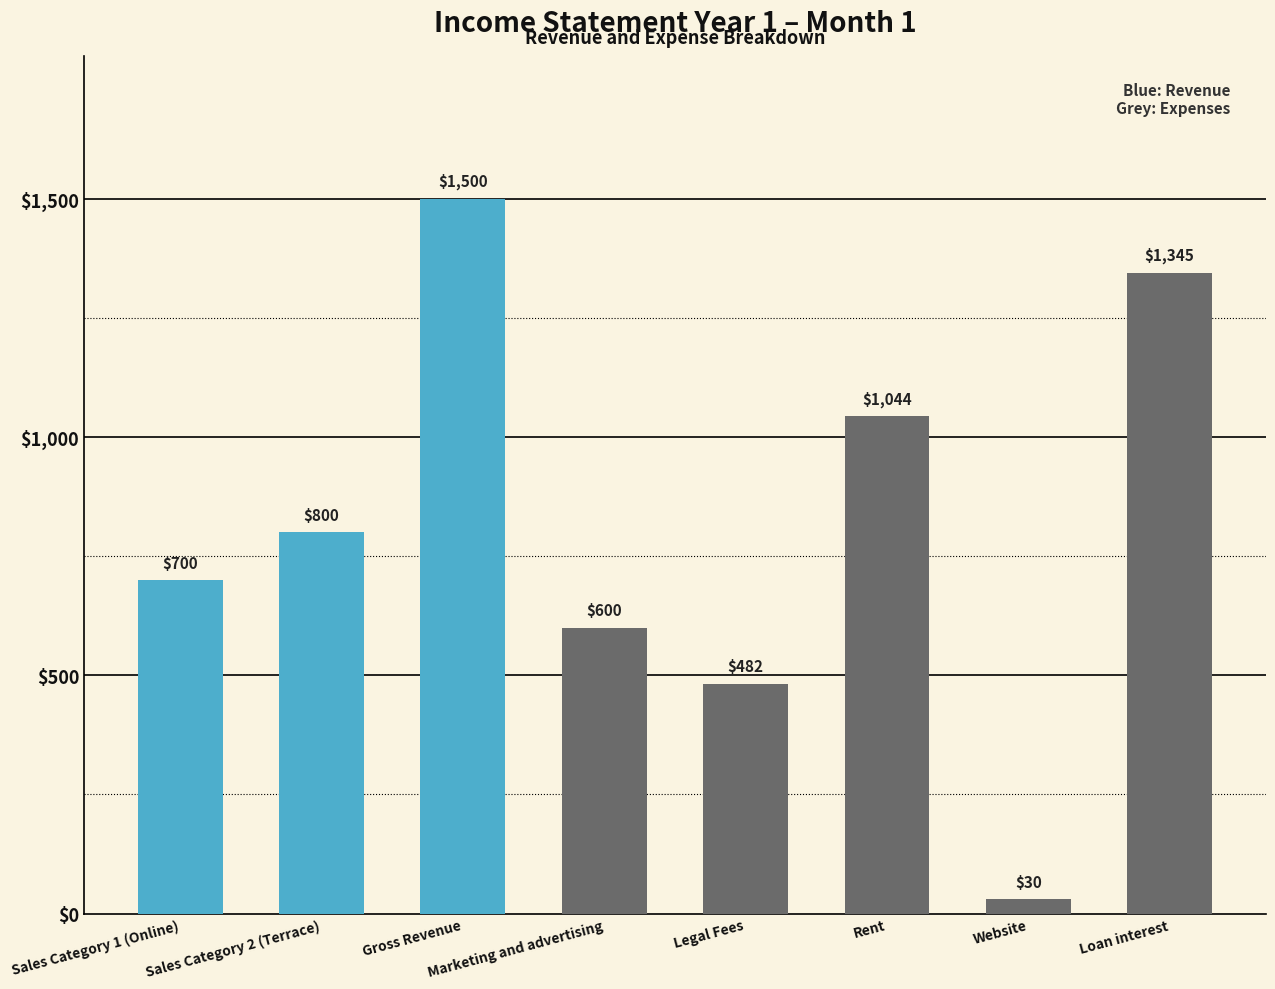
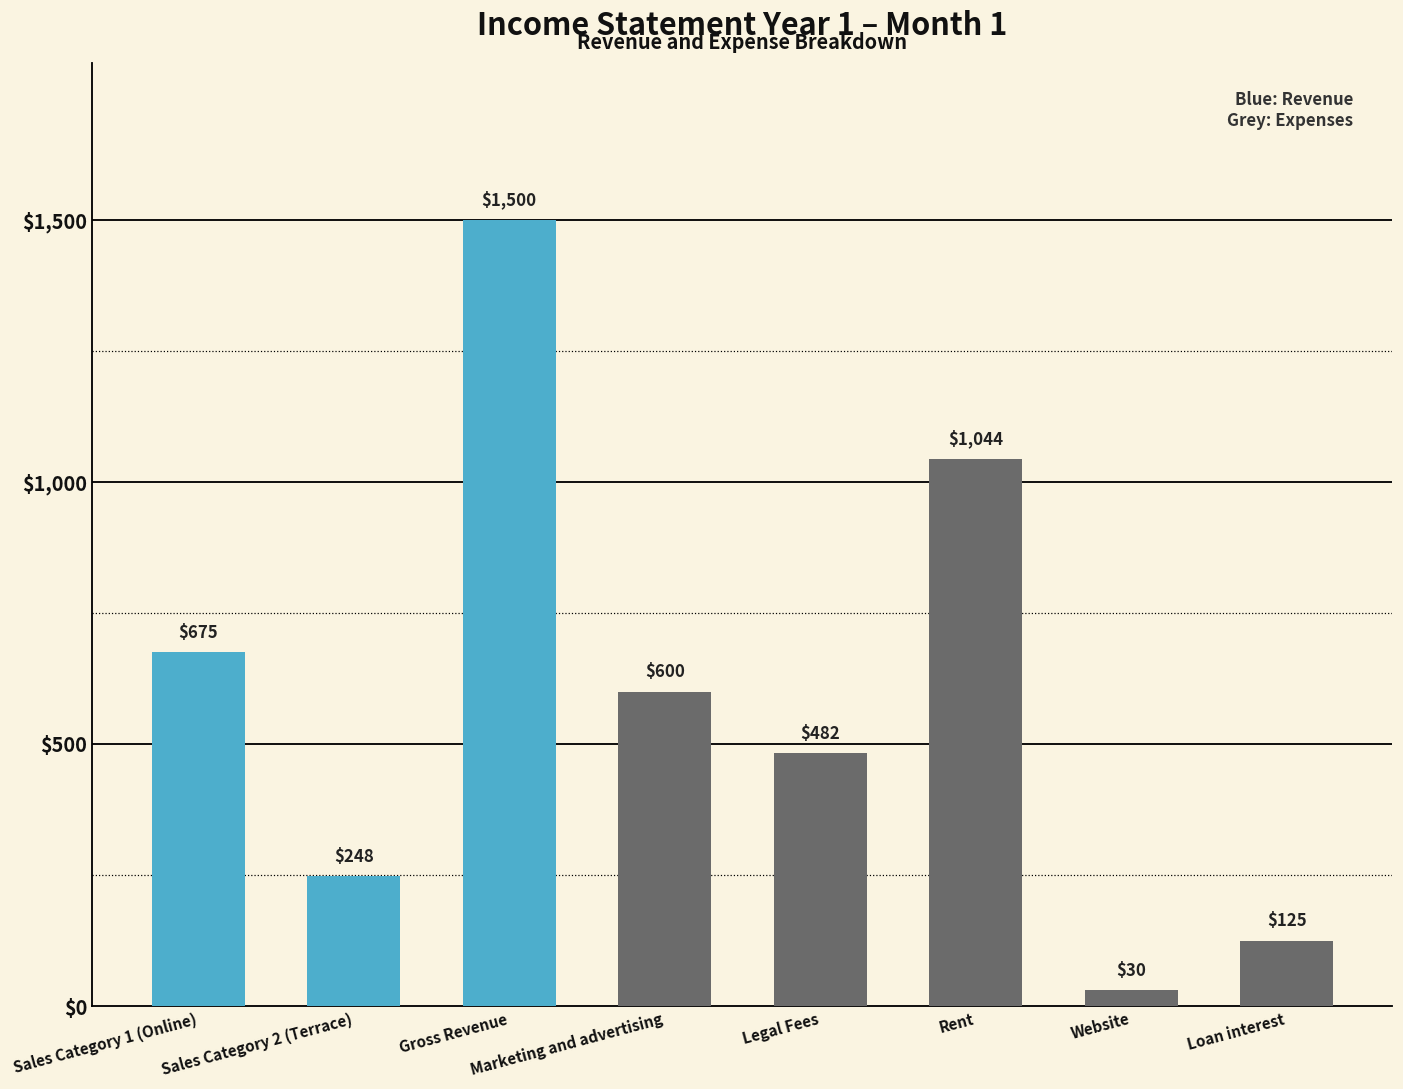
Sales Category 1 (Online): $700 -> $675
Sales Category 2 (Terrace): $800 -> $248
Loan interest: $1,345 -> $125
